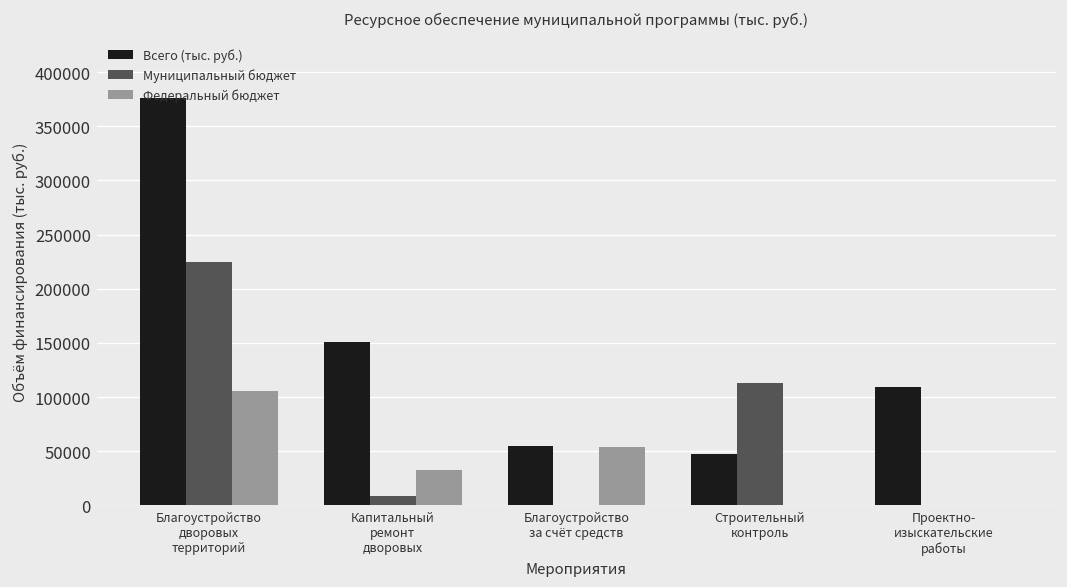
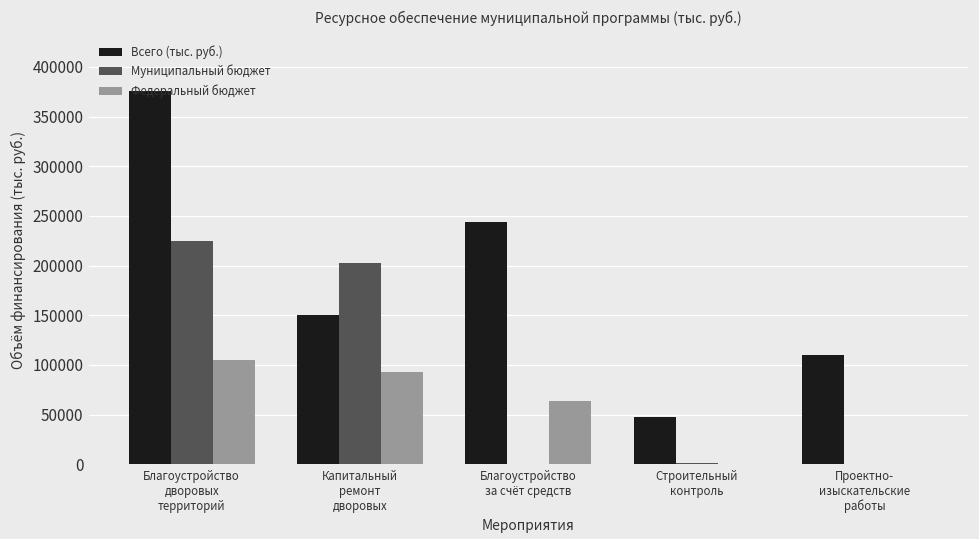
Муниципальный бюджет, Капитальный ремонт дворовых: 10000 -> 200000
Федеральный бюджет, Капитальный ремонт дворовых: 30000 -> 90000
Всего (тыс. руб.), Благоустройство за счёт средств: 50000 -> 240000
Федеральный бюджет, Благоустройство за счёт средств: 50000 -> 60000
Муниципальный бюджет, Строительный контроль: 110000 -> 0
